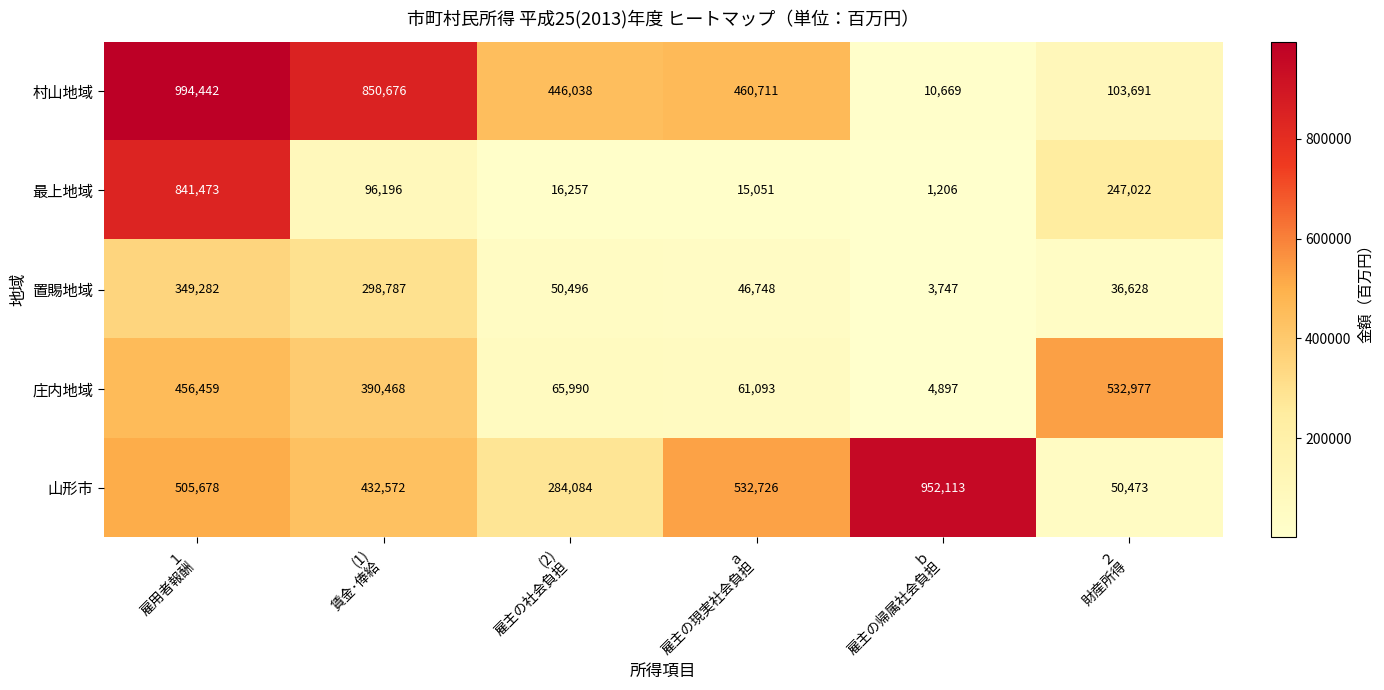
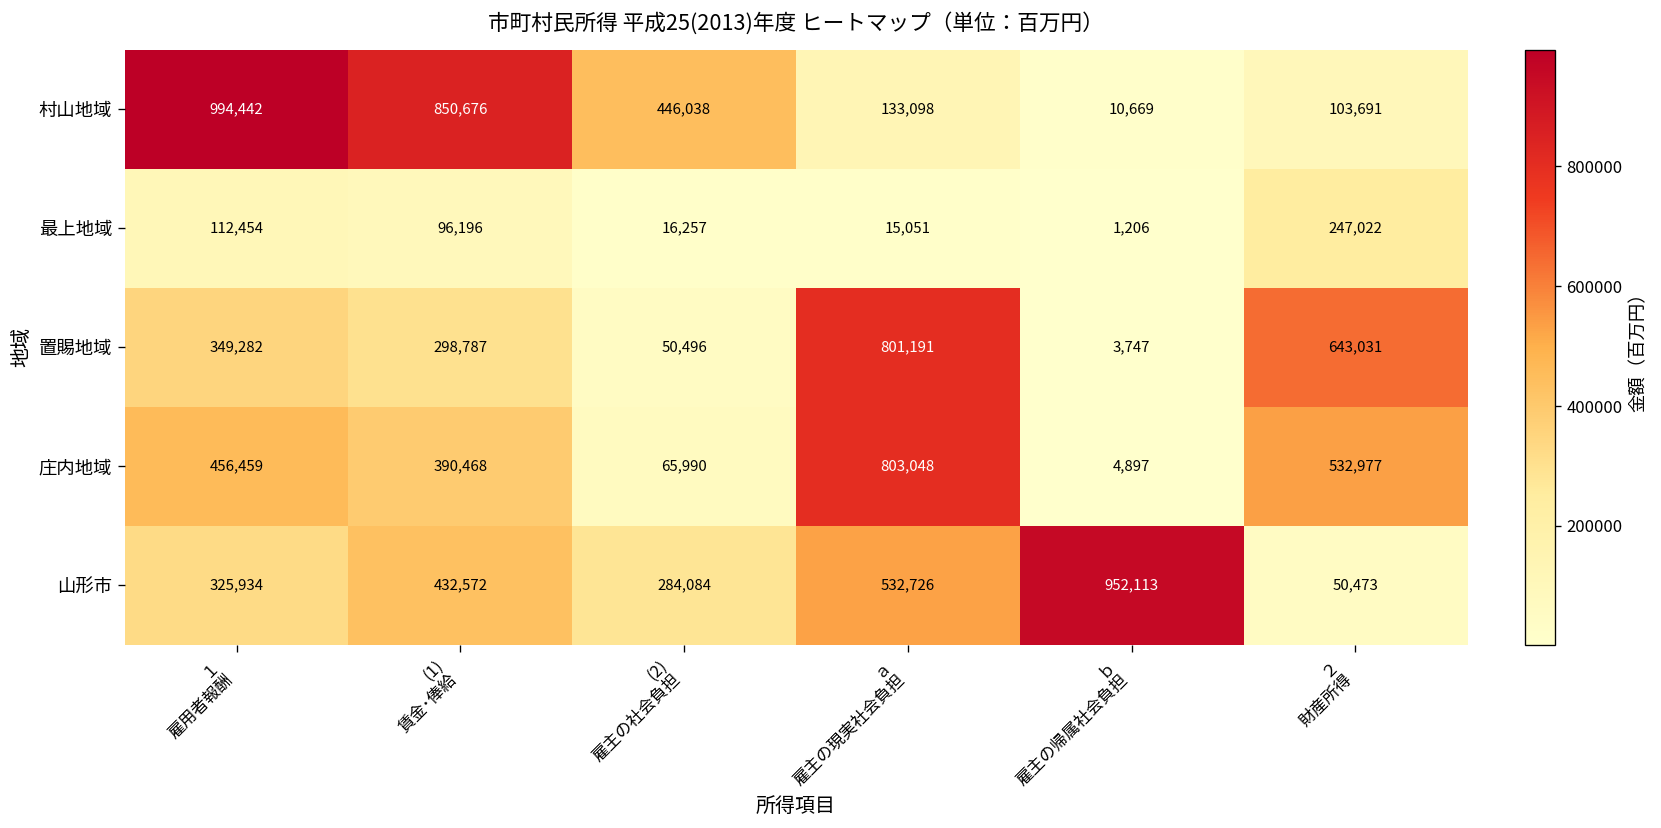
村山地域, ａ 雇主の現実社会負担: 460,711 -> 133,098
最上地域, １ 雇用者報酬: 841,473 -> 112,454
置賜地域, ａ 雇主の現実社会負担: 46,748 -> 801,191
置賜地域, ２ 財産所得: 36,628 -> 643,031
庄内地域, ａ 雇主の現実社会負担: 61,093 -> 803,048
山形市, １ 雇用者報酬: 505,678 -> 325,934
